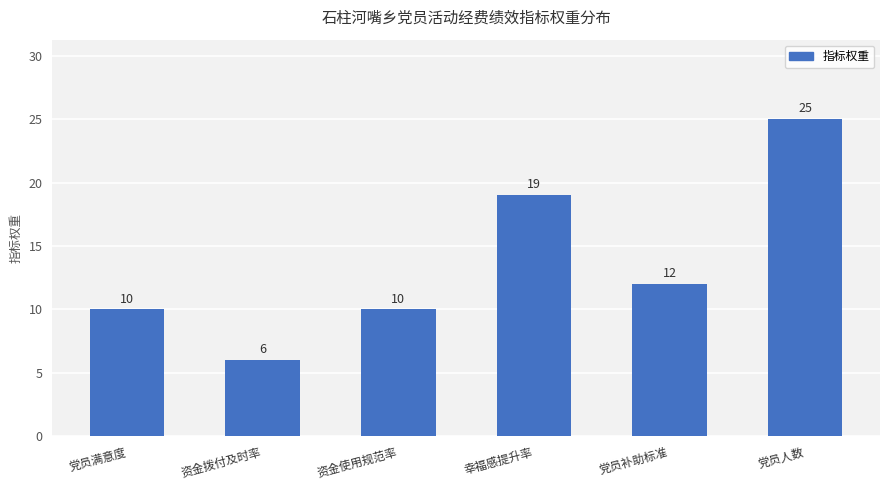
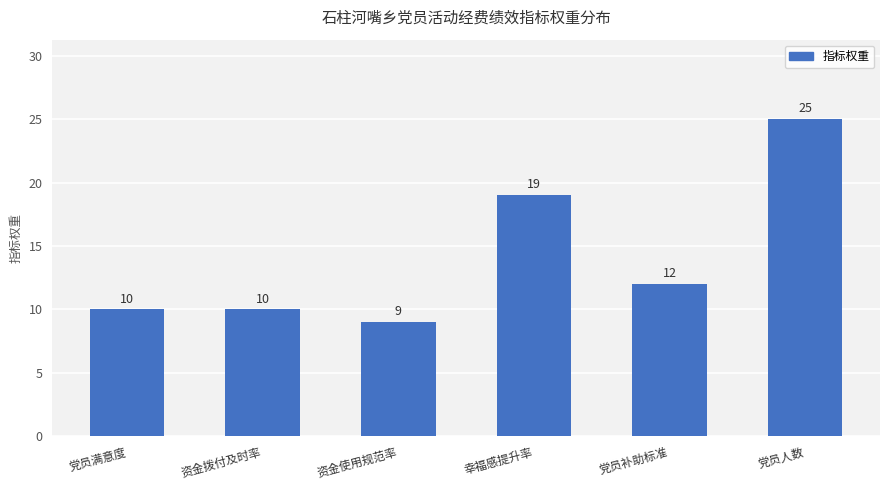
资金拨付及时率: 6 -> 10
资金使用规范率: 10 -> 9
